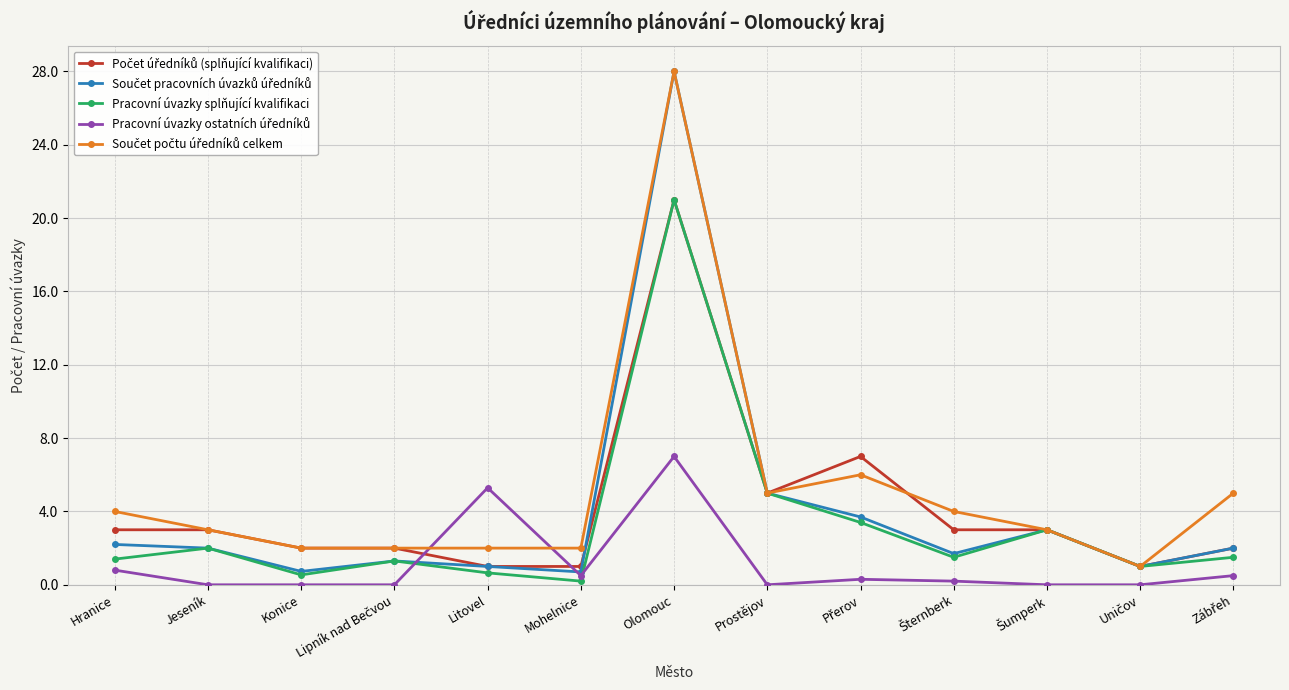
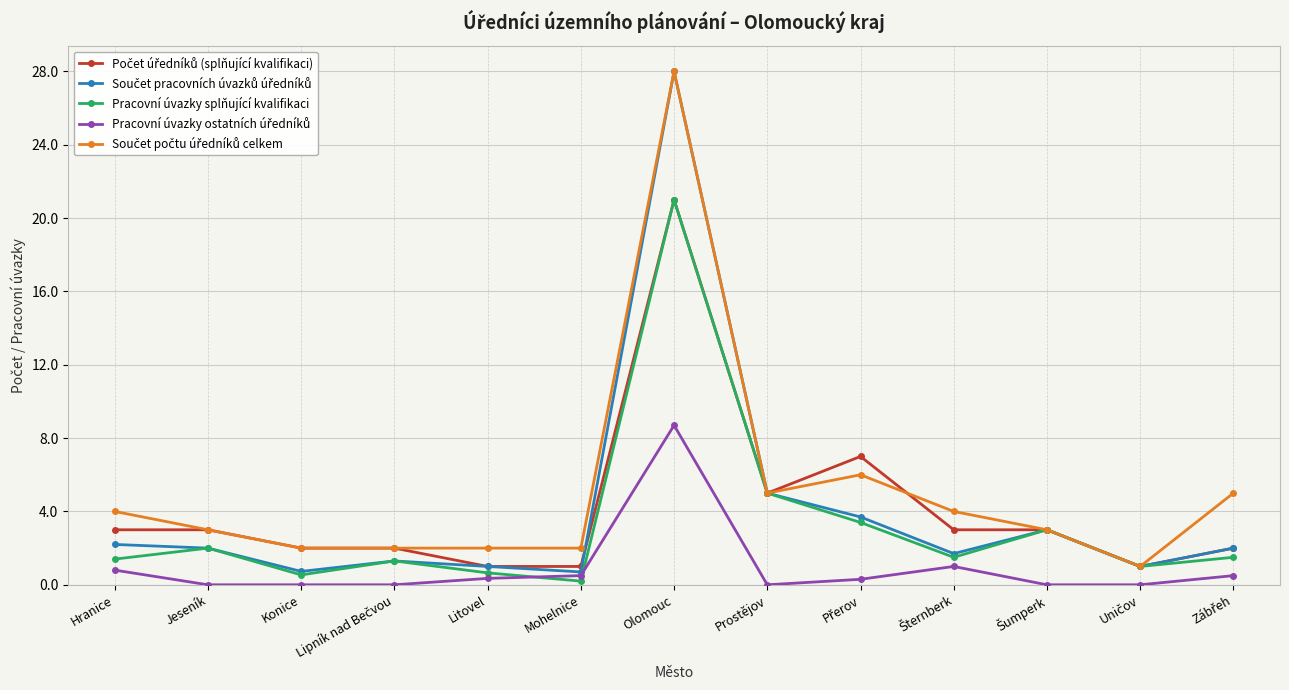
Pracovní úvazky ostatních úředníků, Litovel: 5.3 -> 0.4
Pracovní úvazky ostatních úředníků, Olomouc: 7.0 -> 8.7
Pracovní úvazky ostatních úředníků, Šternberk: 0.2 -> 1.0
